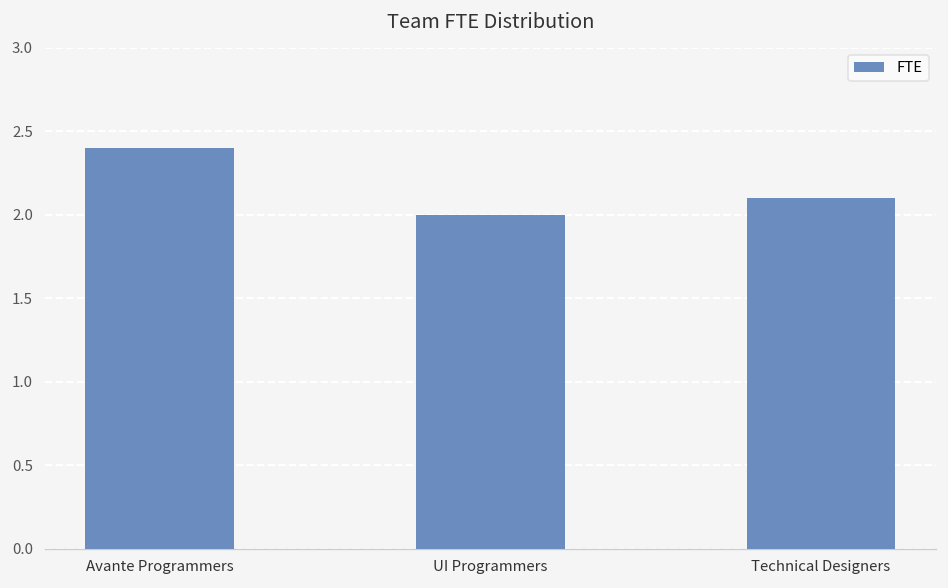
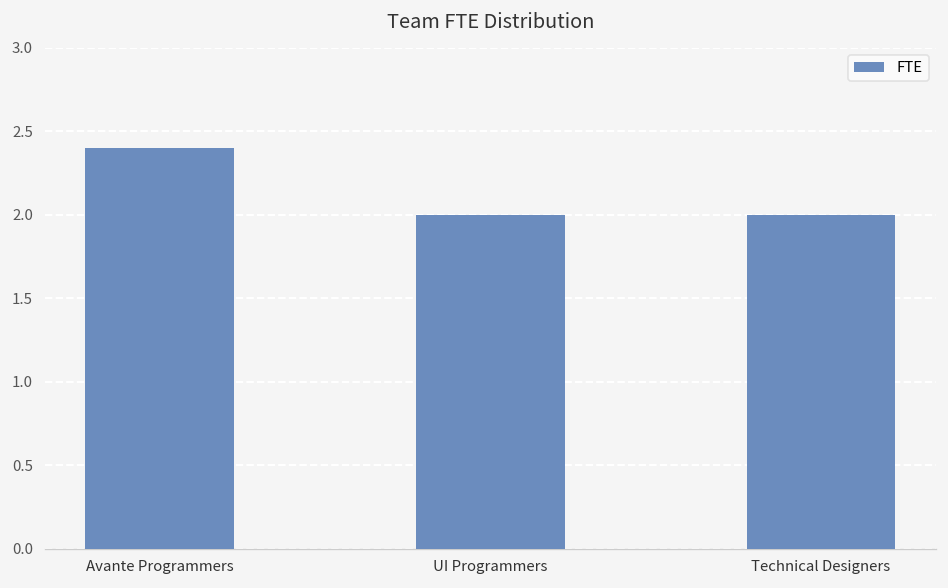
Technical Designers: 2.1 -> 2.0
